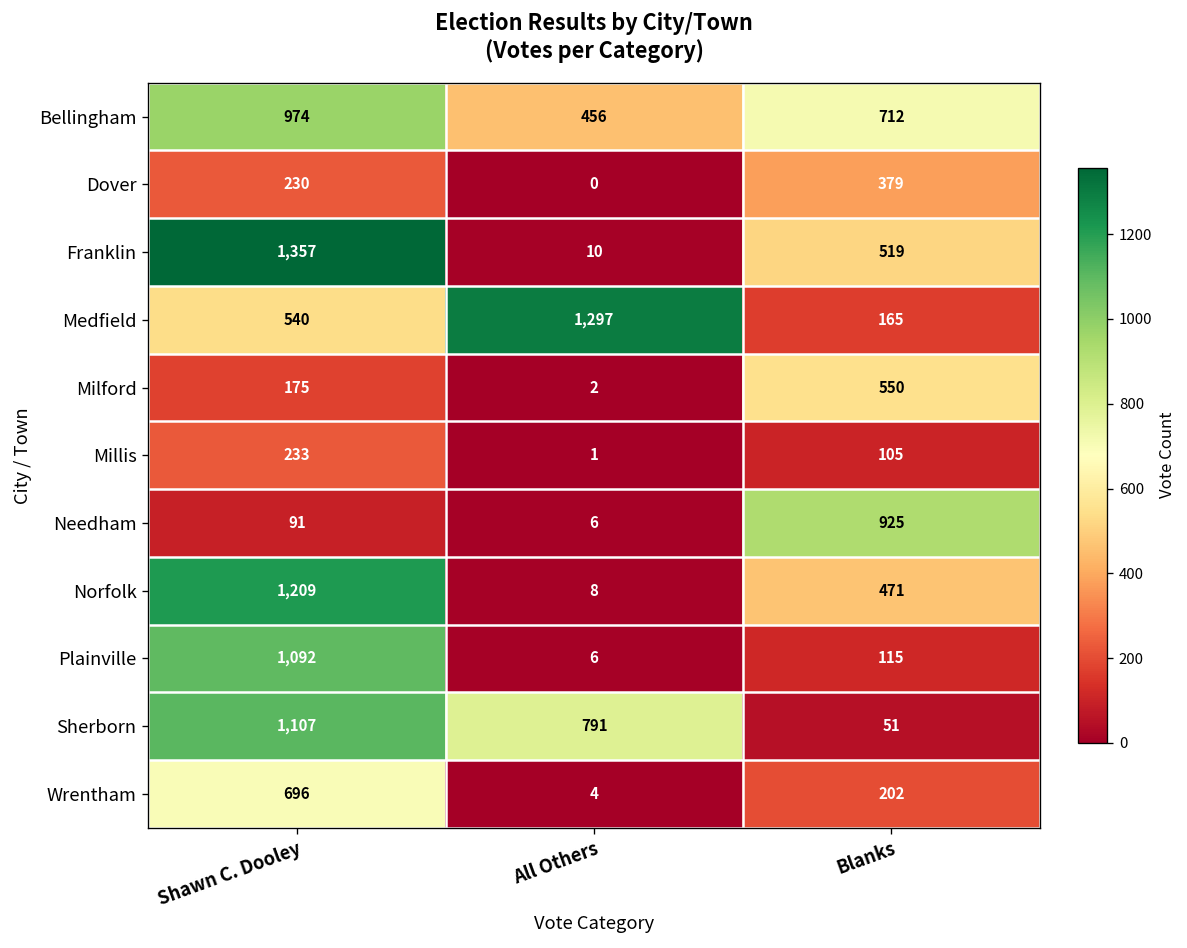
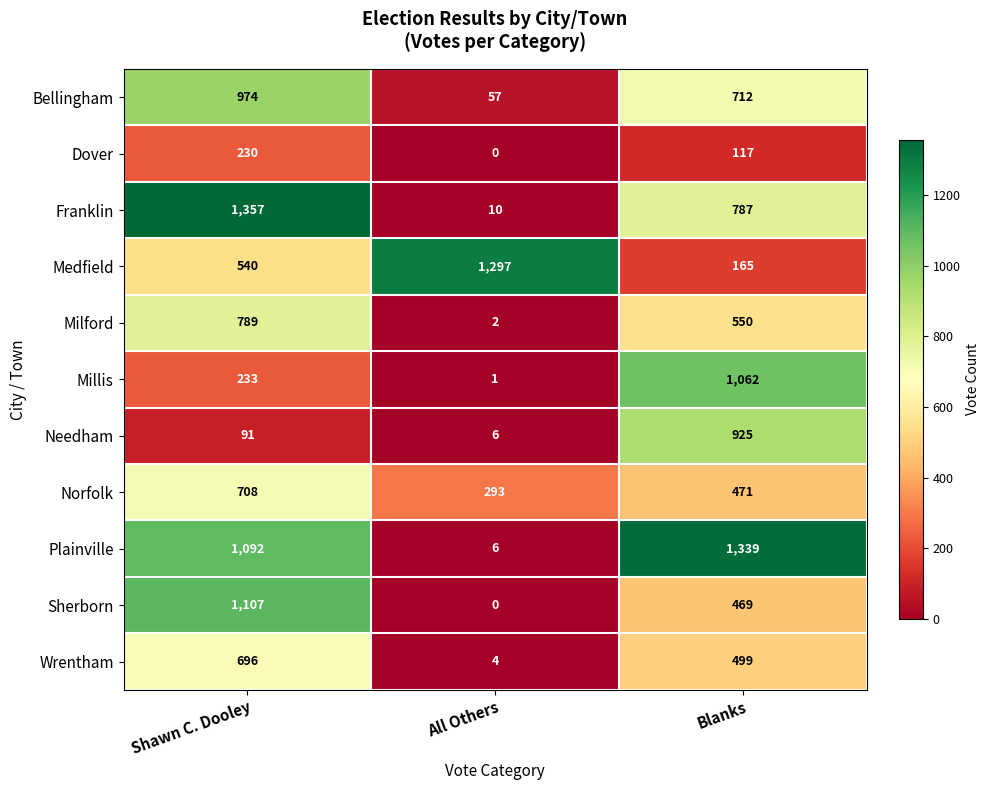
Bellingham, All Others: 456 -> 57
Dover, Blanks: 379 -> 117
Franklin, Blanks: 519 -> 787
Milford, Shawn C. Dooley: 175 -> 789
Millis, Blanks: 105 -> 1,062
Norfolk, Shawn C. Dooley: 1,209 -> 708
Norfolk, All Others: 8 -> 293
Plainville, Blanks: 115 -> 1,339
Sherborn, All Others: 791 -> 0
Sherborn, Blanks: 51 -> 469
Wrentham, Blanks: 202 -> 499
